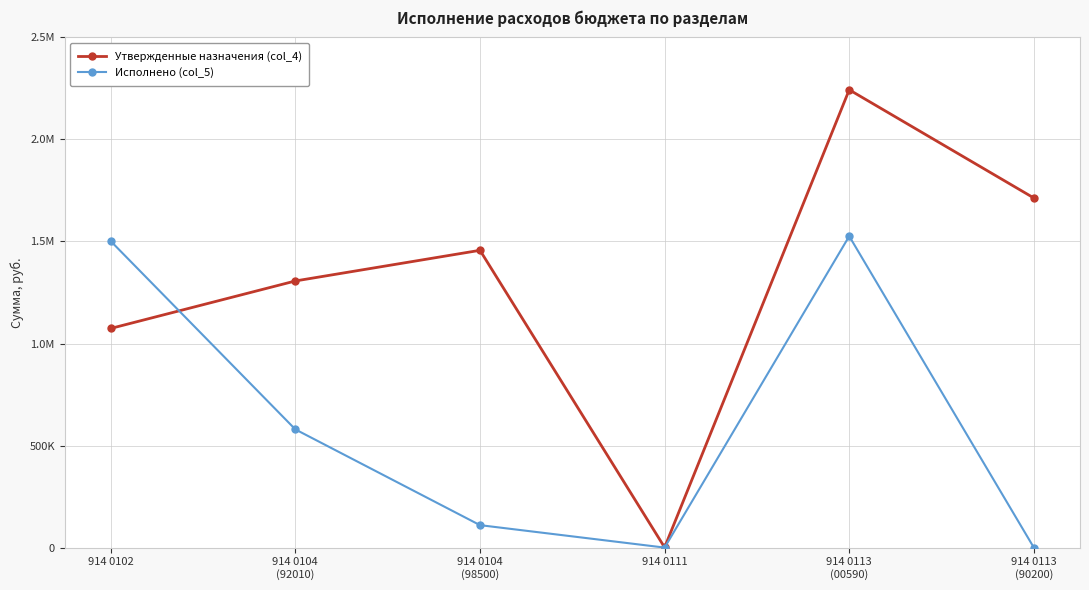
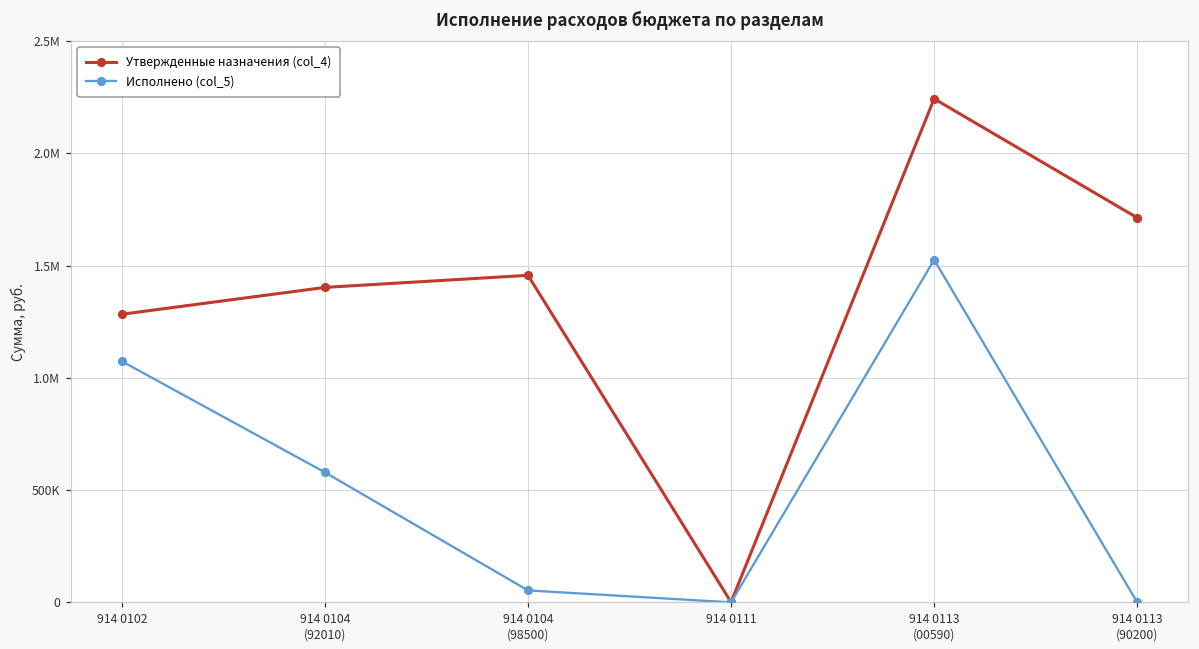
Утвержденные назначения (col_4), 914 0102: 1070000 -> 1280000
Исполнено (col_5), 914 0102: 1500000 -> 1070000
Утвержденные назначения (col_4), 914 0104 (92010): 1310000 -> 1400000
Исполнено (col_5), 914 0104 (98500): 110000 -> 50000
